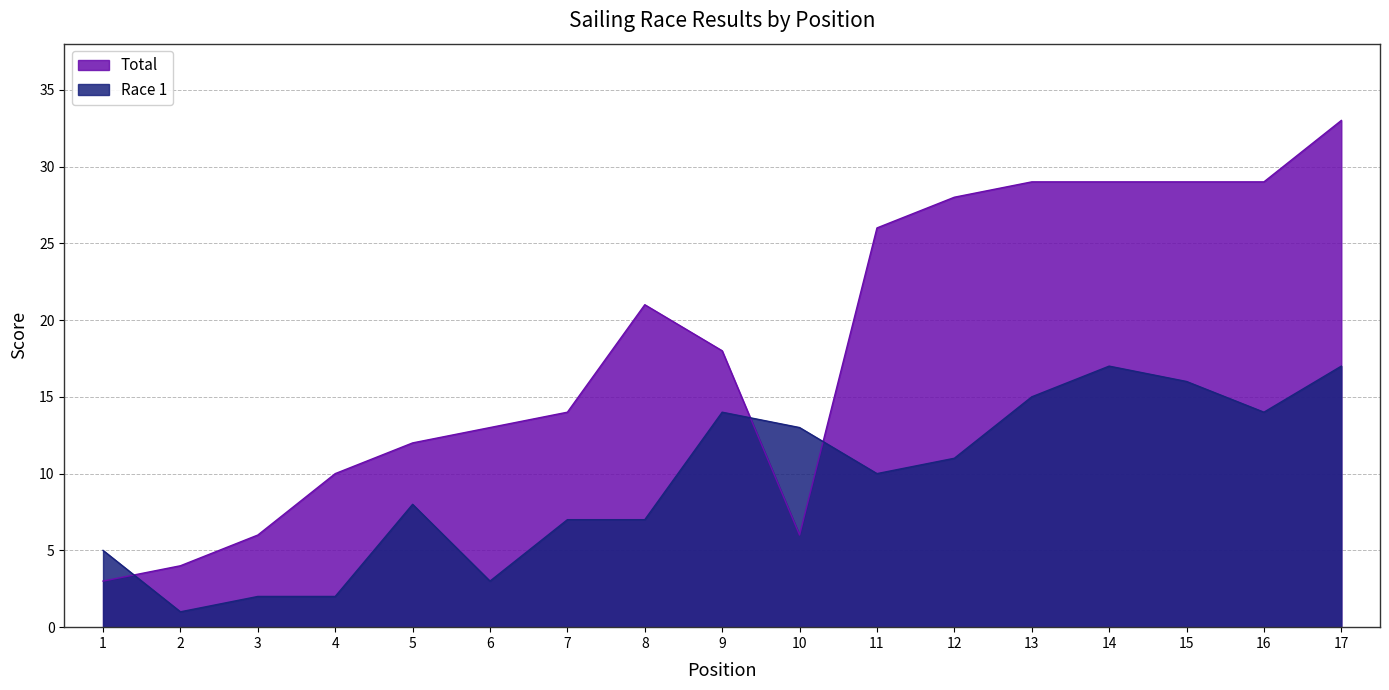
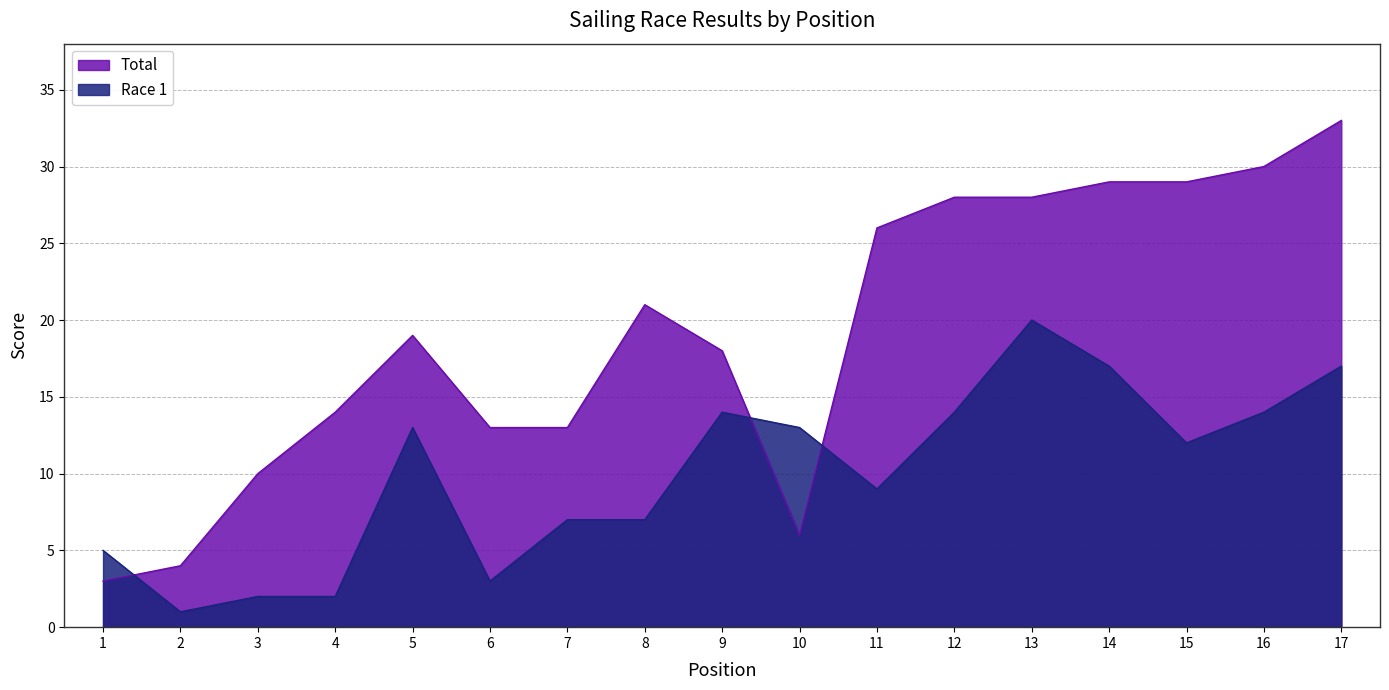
Total, 3: 6 -> 10
Total, 4: 10 -> 14
Total, 5: 12 -> 19
Race 1, 5: 8 -> 13
Total, 7: 14 -> 13
Race 1, 11: 10 -> 9
Race 1, 12: 11 -> 14
Total, 13: 29 -> 28
Race 1, 13: 15 -> 20
Race 1, 15: 16 -> 12
Total, 16: 29 -> 30
